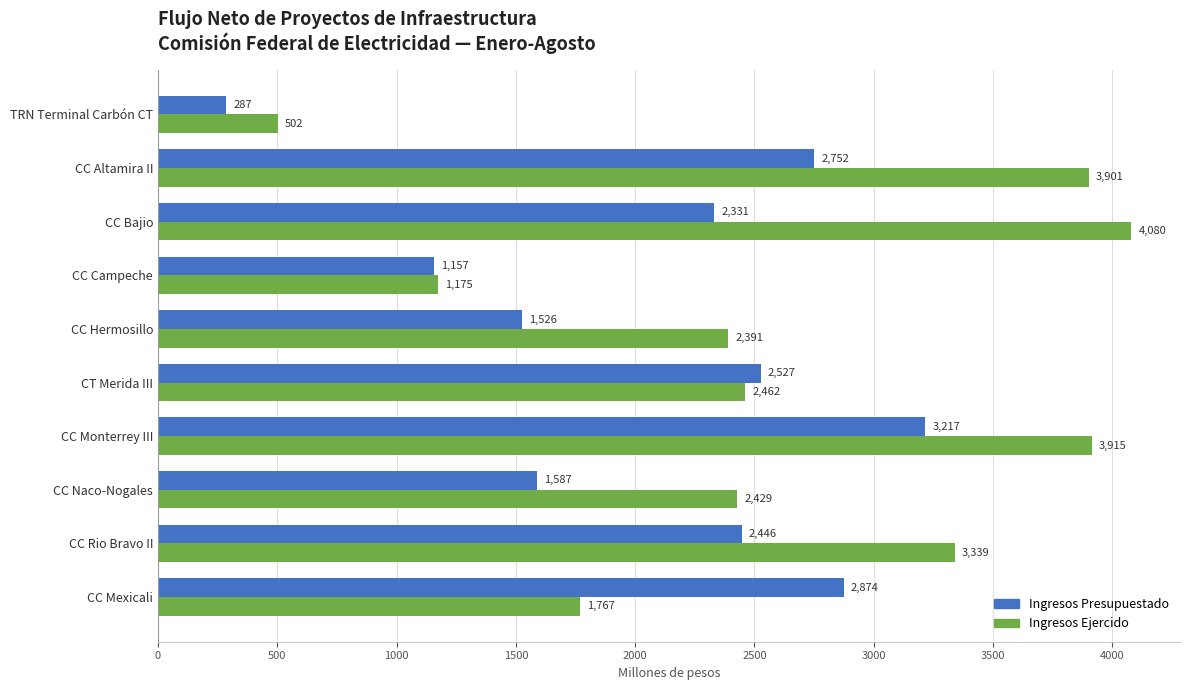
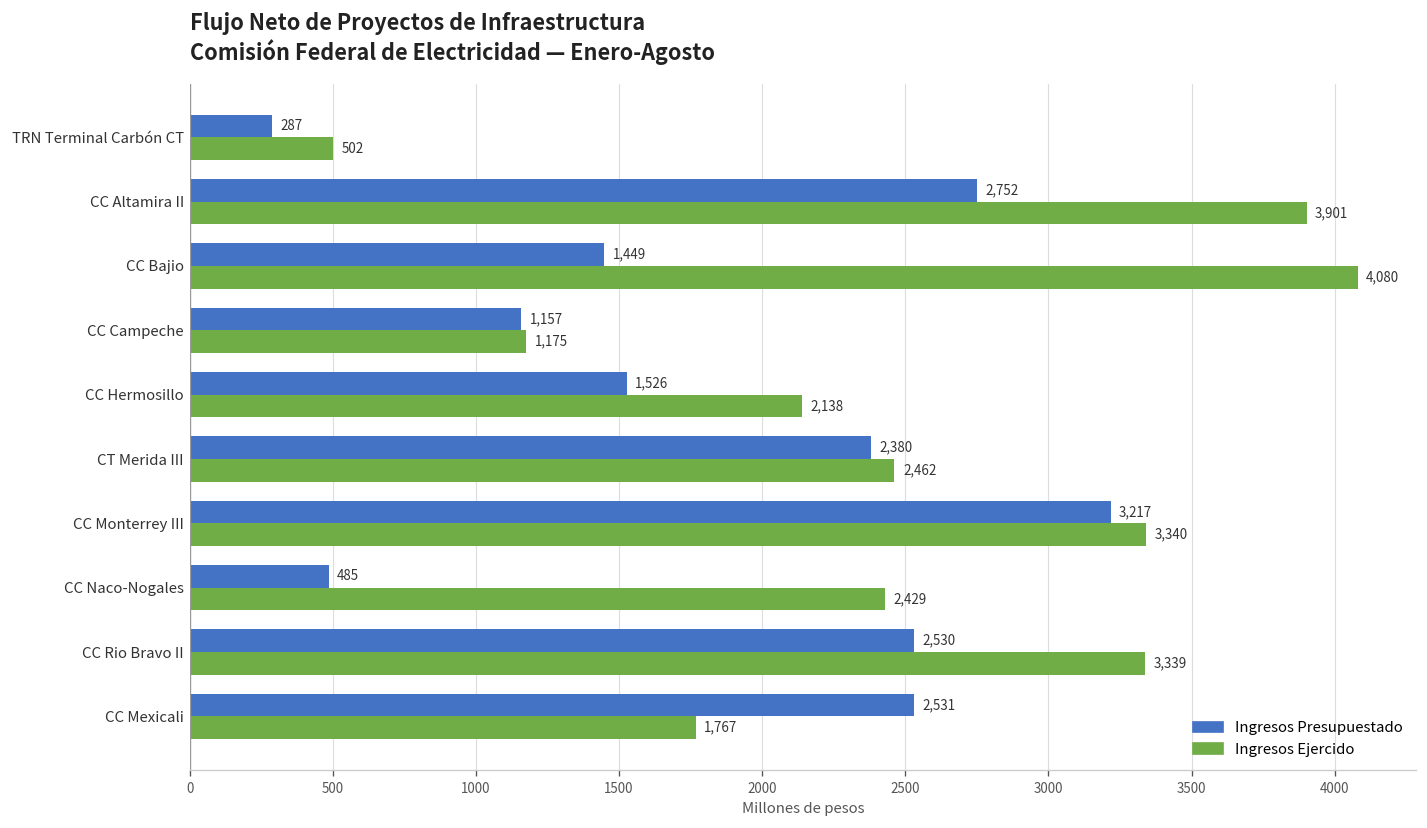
Ingresos Presupuestado, CC Bajio: 2,331 -> 1,449
Ingresos Ejercido, CC Hermosillo: 2,391 -> 2,138
Ingresos Presupuestado, CT Merida III: 2,527 -> 2,380
Ingresos Ejercido, CC Monterrey III: 3,915 -> 3,340
Ingresos Presupuestado, CC Naco-Nogales: 1,587 -> 485
Ingresos Presupuestado, CC Rio Bravo II: 2,446 -> 2,530
Ingresos Presupuestado, CC Mexicali: 2,874 -> 2,531
